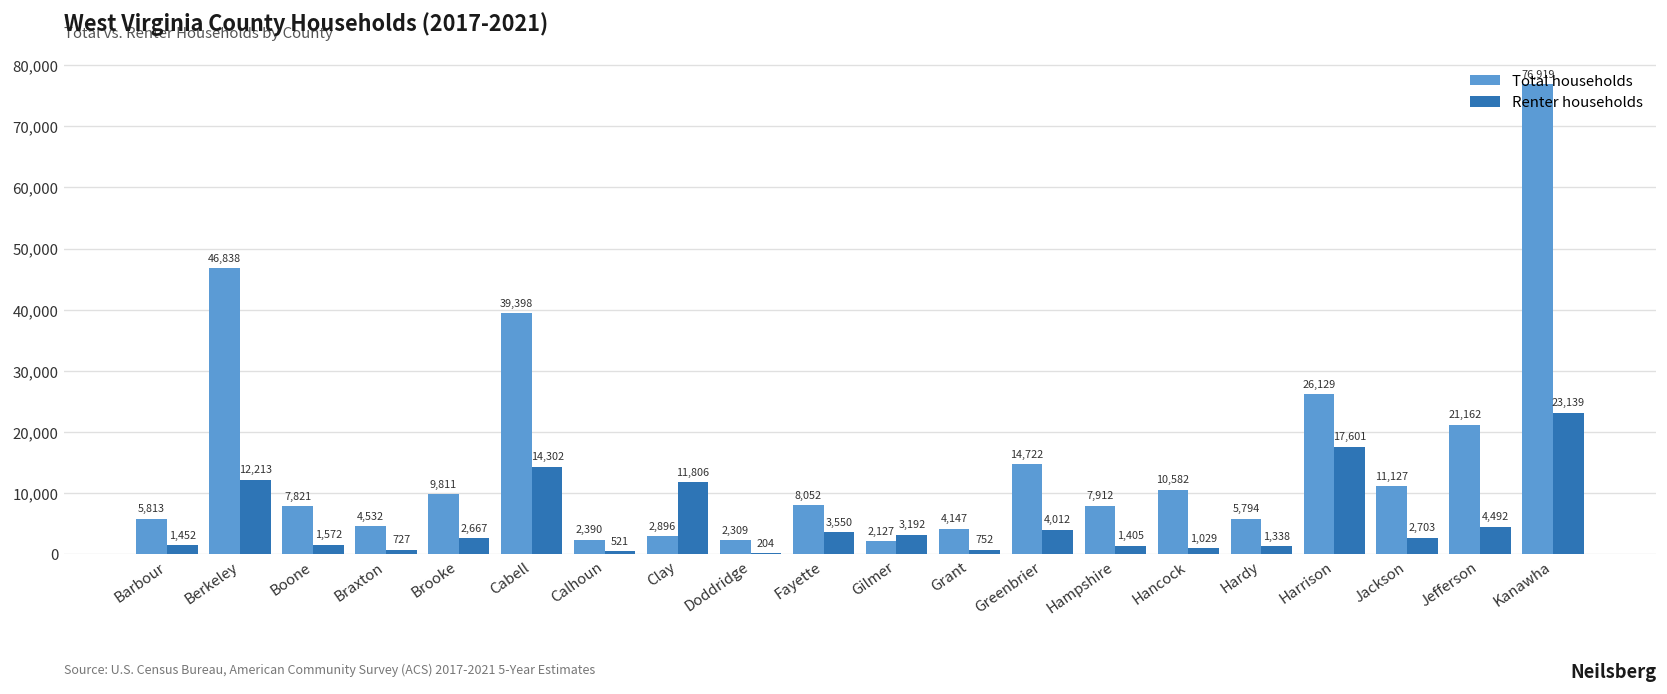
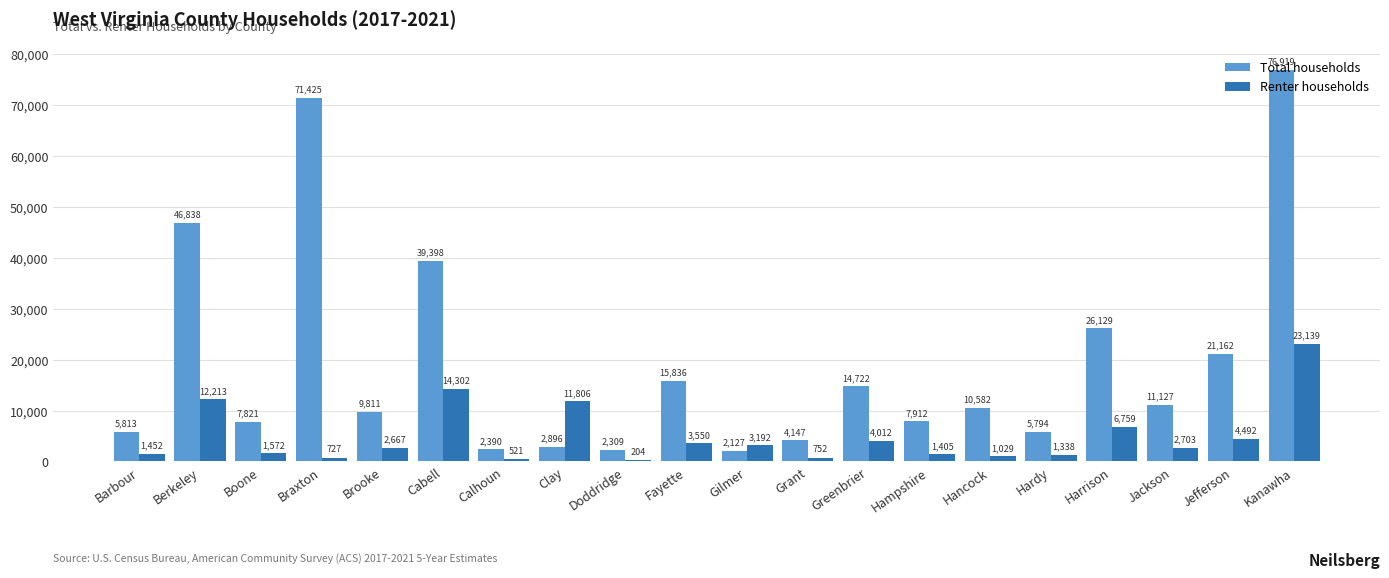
Total households, Braxton: 4,532 -> 71,425
Total households, Fayette: 8,052 -> 15,836
Renter households, Harrison: 17,601 -> 6,759
